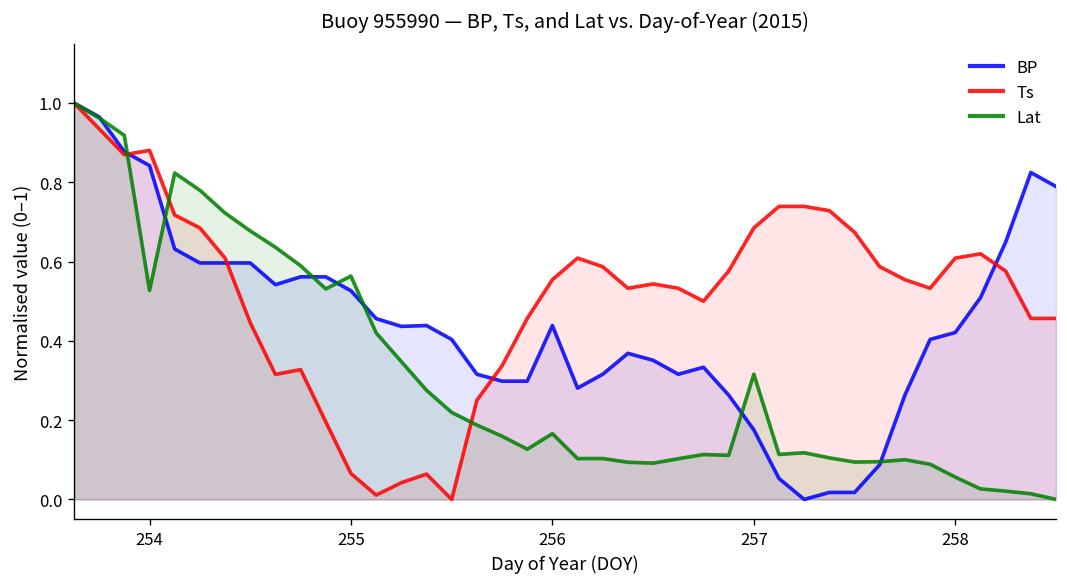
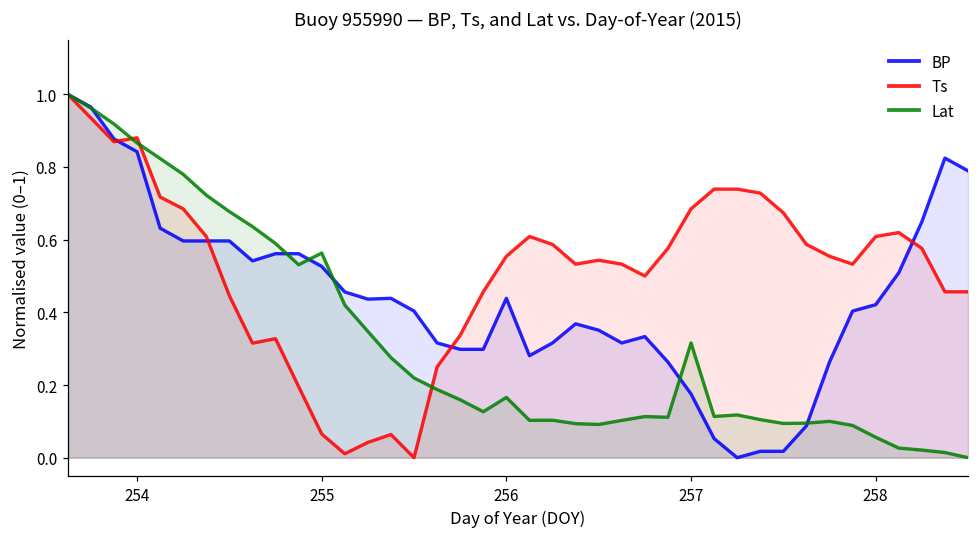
Lat, 254: 0.53 -> 0.87
